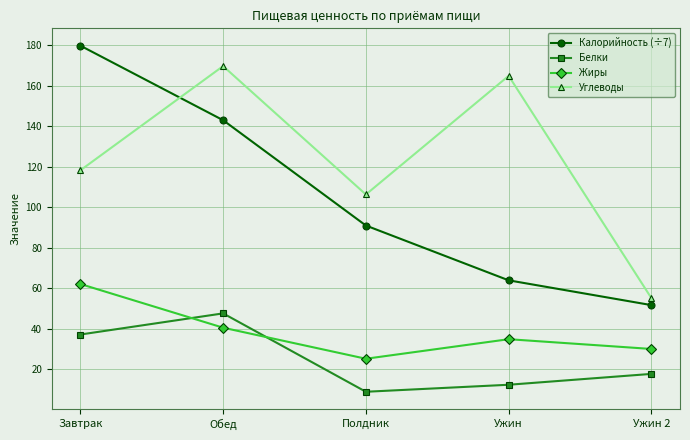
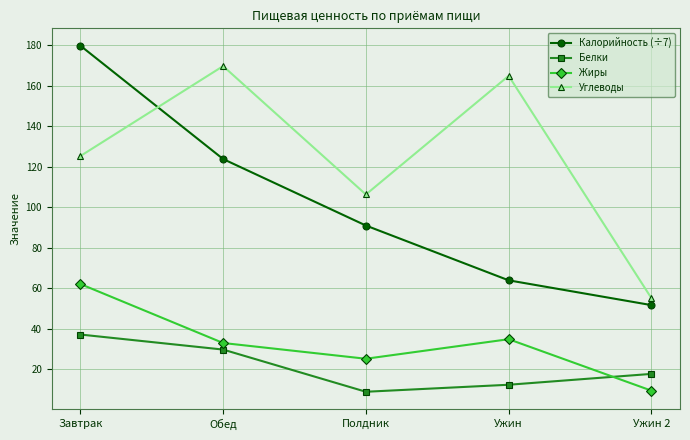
Углеводы, Завтрак: 118 -> 125
Калорийность (÷7), Обед: 143 -> 124
Белки, Обед: 48 -> 30
Жиры, Обед: 40 -> 33
Жиры, Ужин 2: 30 -> 9
